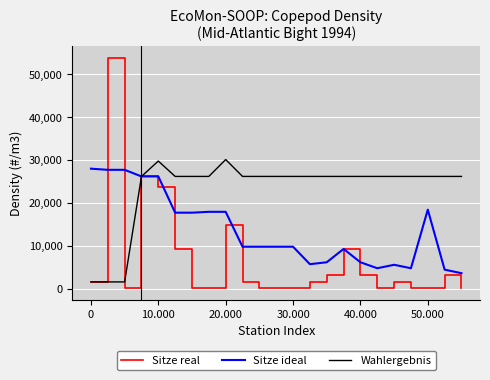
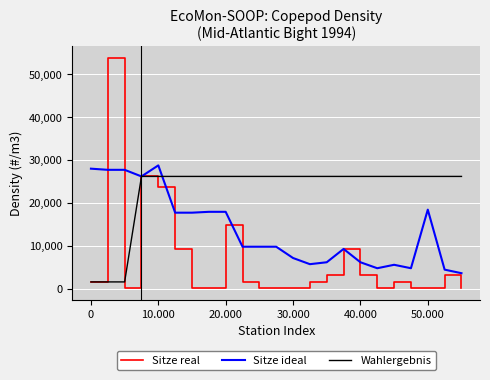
Sitze ideal, 10.000: 26,000 -> 29,000
Wahlergebnis, 10.000: 30,000 -> 26,000
Wahlergebnis, 20.000: 30,000 -> 26,000
Sitze ideal, 30.000: 10,000 -> 7,000
